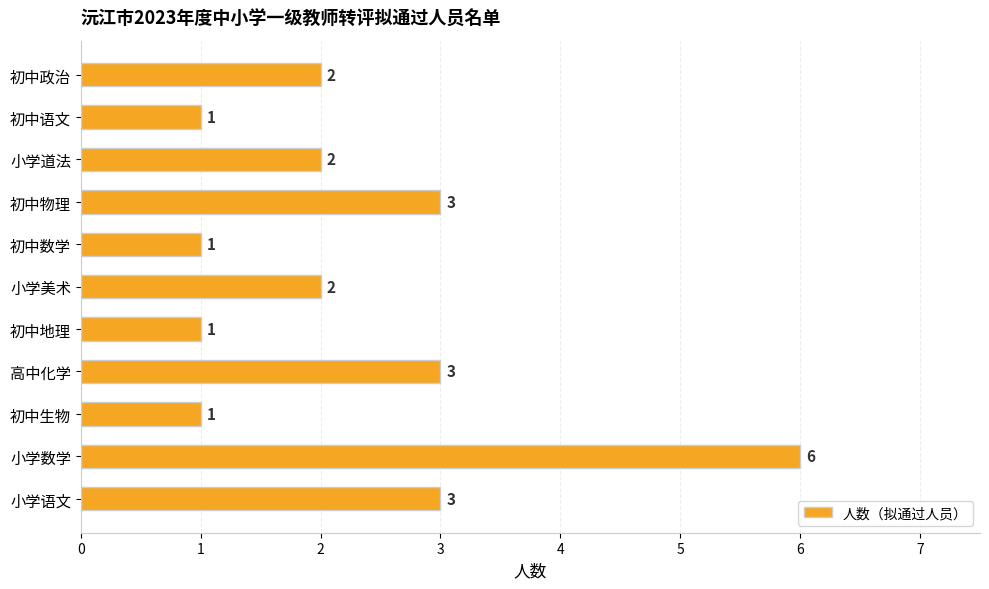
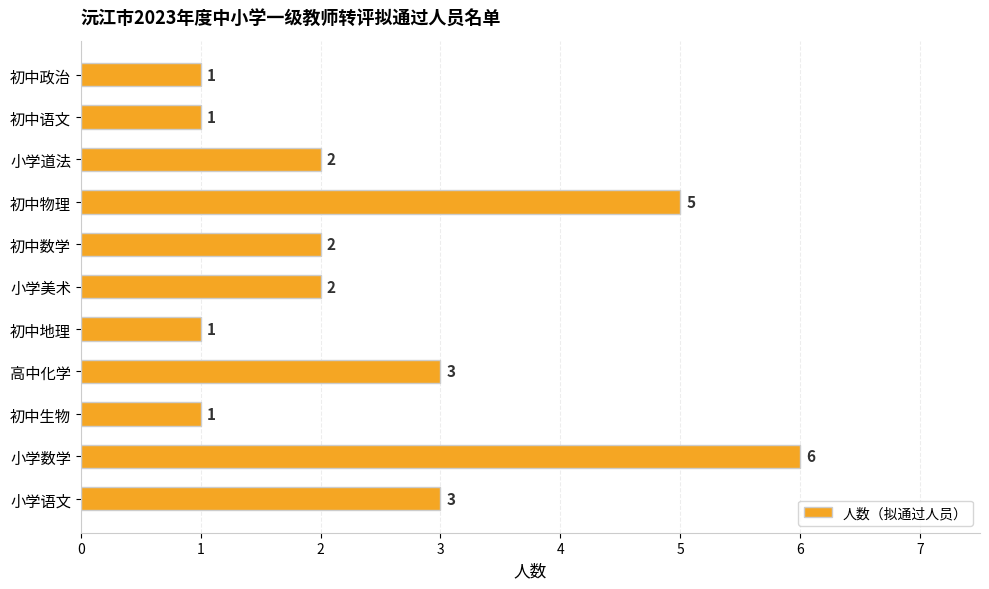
初中政治: 2 -> 1
初中物理: 3 -> 5
初中数学: 1 -> 2
